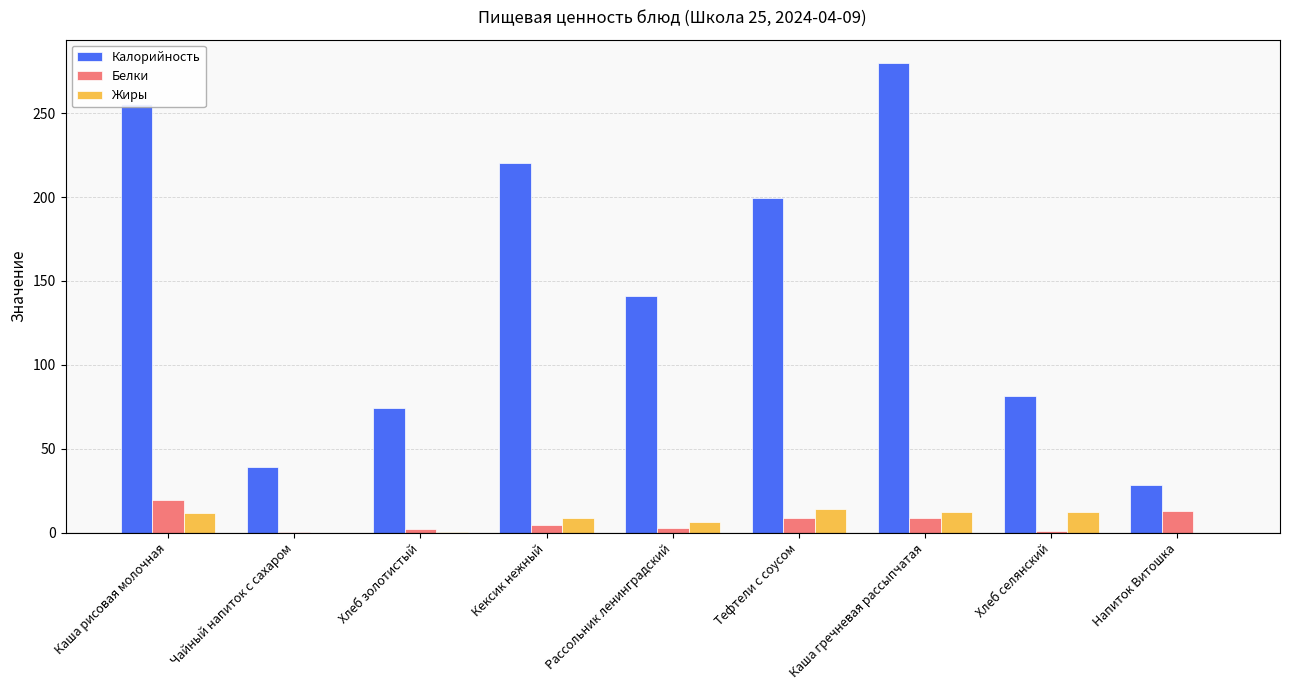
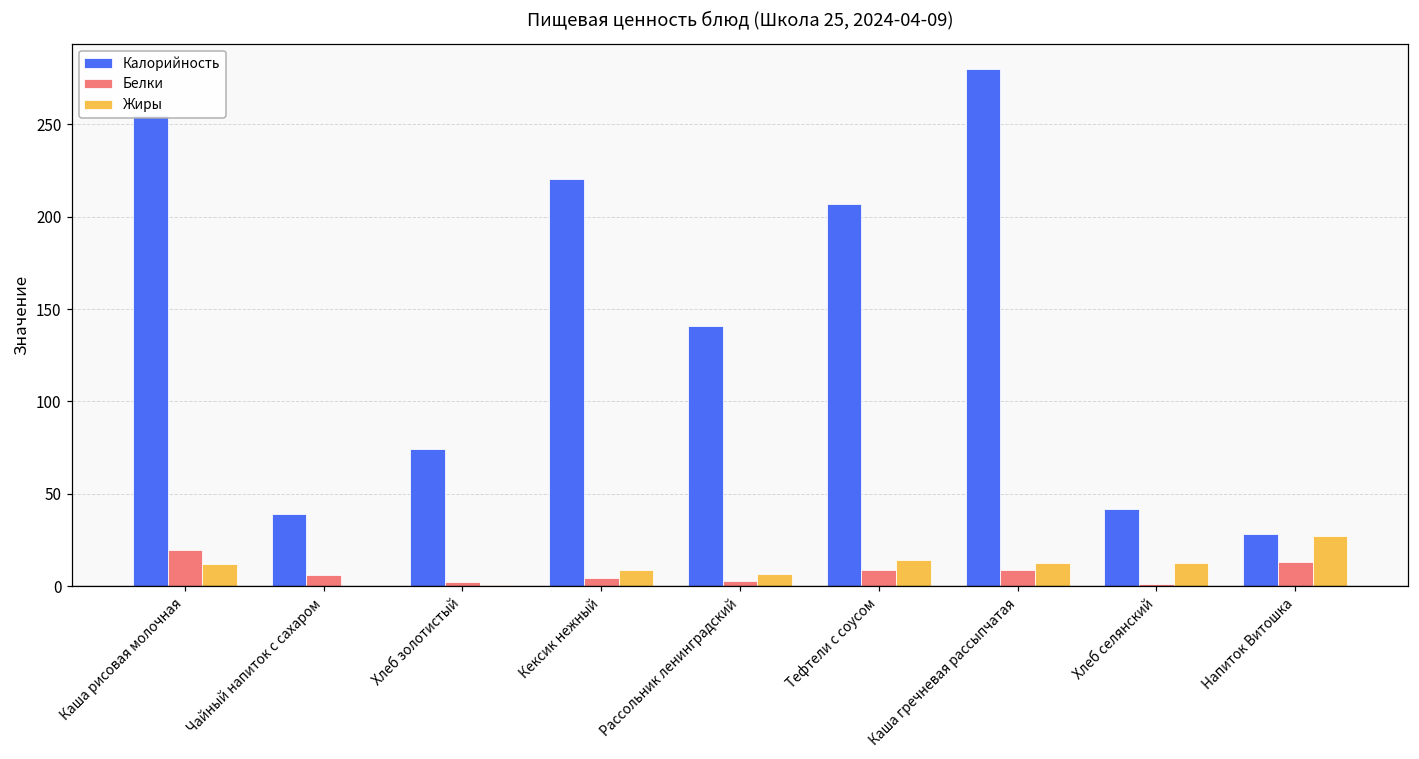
Белки, Чайный напиток с сахаром: 0 -> 6
Калорийность, Тефтели с соусом: 199 -> 207
Калорийность, Хлеб селянский: 82 -> 42
Жиры, Напиток Витошка: 0 -> 27
